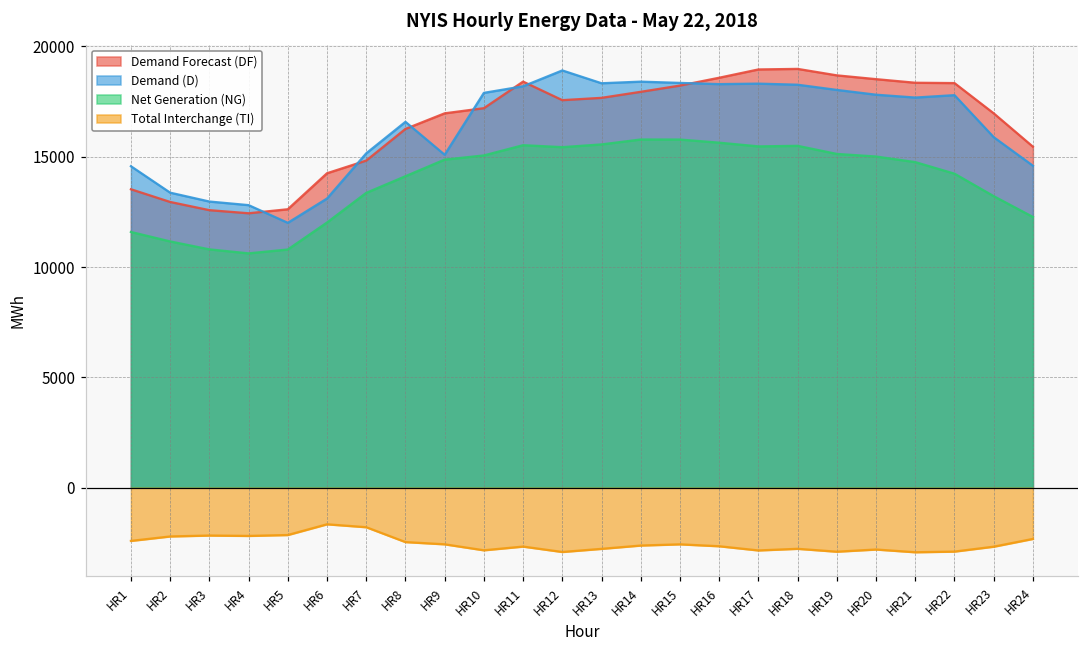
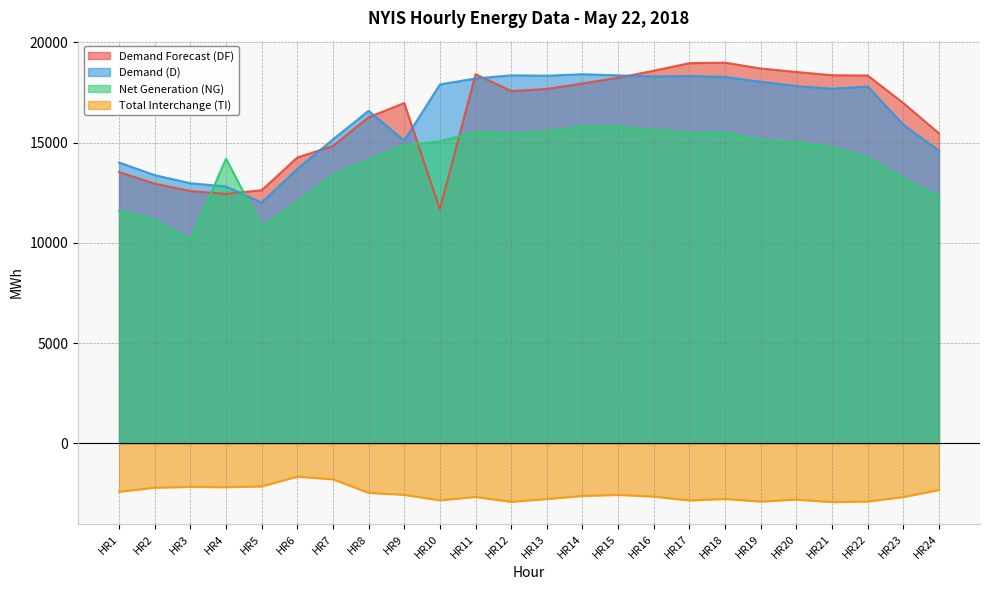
Demand (D), HR1: 14600 -> 14000
Net Generation (NG), HR3: 10800 -> 10100
Net Generation (NG), HR4: 10600 -> 14200
Demand (D), HR6: 13100 -> 13700
Demand Forecast (DF), HR10: 17200 -> 11700
Demand (D), HR12: 18900 -> 18400
